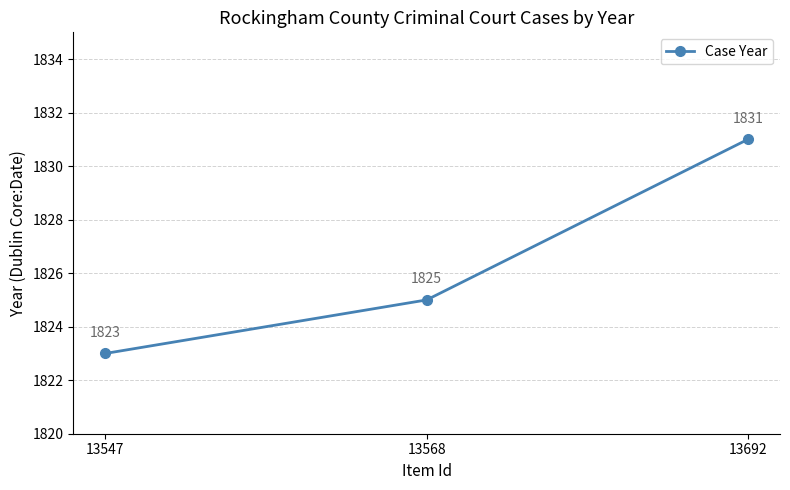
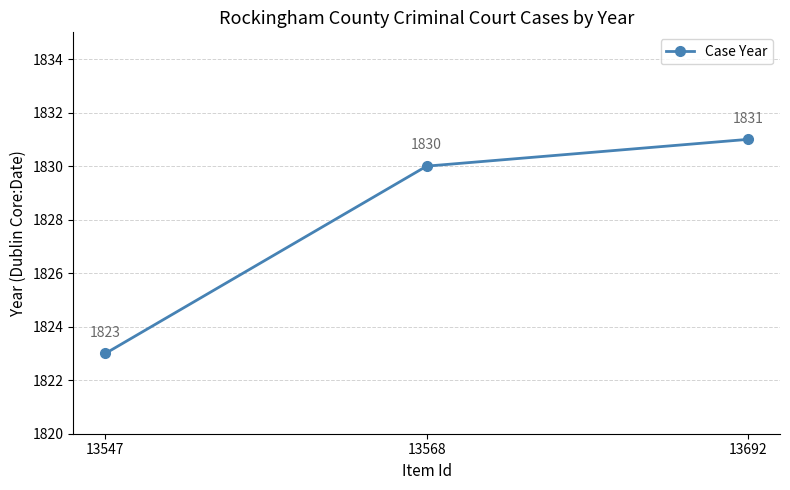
13568: 1825 -> 1830
